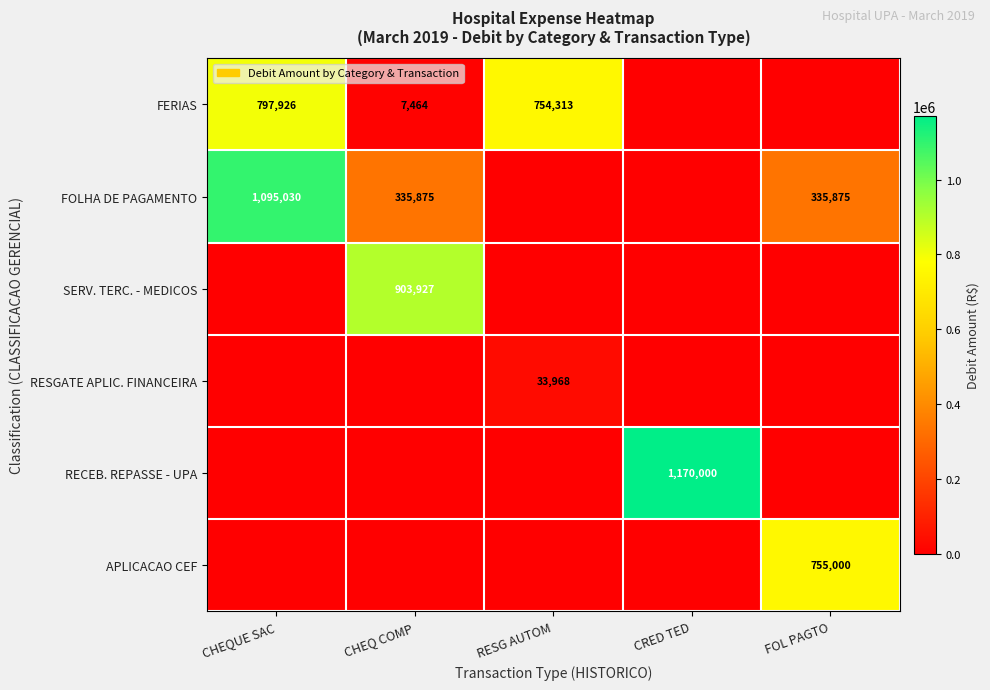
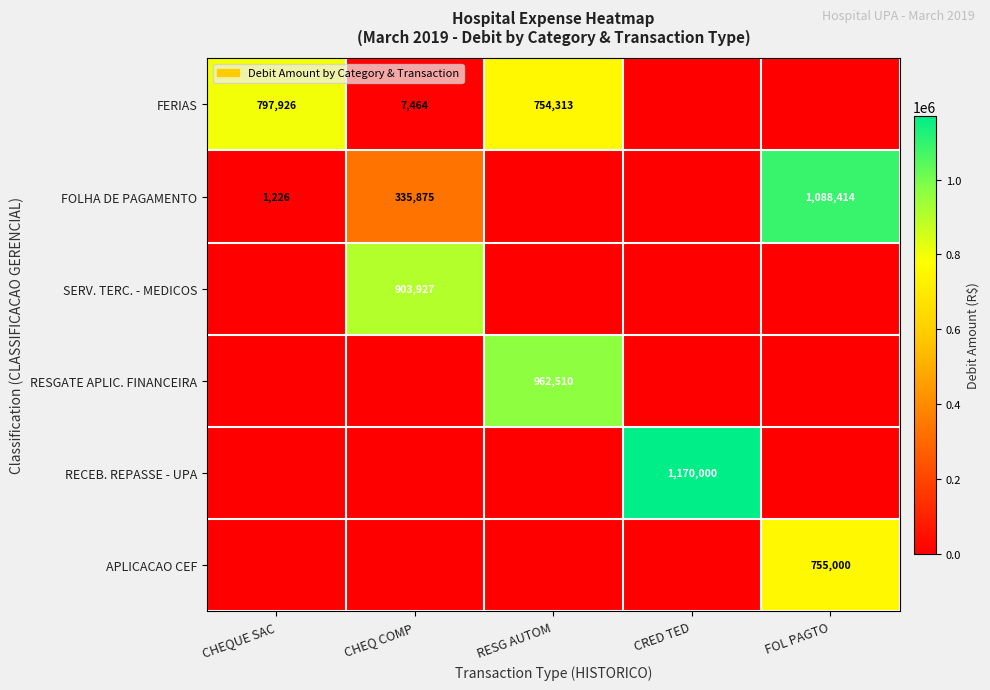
FOLHA DE PAGAMENTO, CHEQUE SAC: 1,095,030 -> 1,226
FOLHA DE PAGAMENTO, FOL PAGTO: 335,875 -> 1,088,414
RESGATE APLIC. FINANCEIRA, RESG AUTOM: 33,968 -> 962,510
